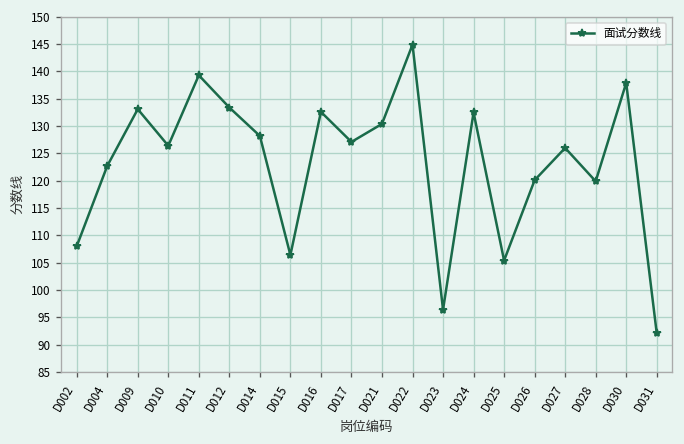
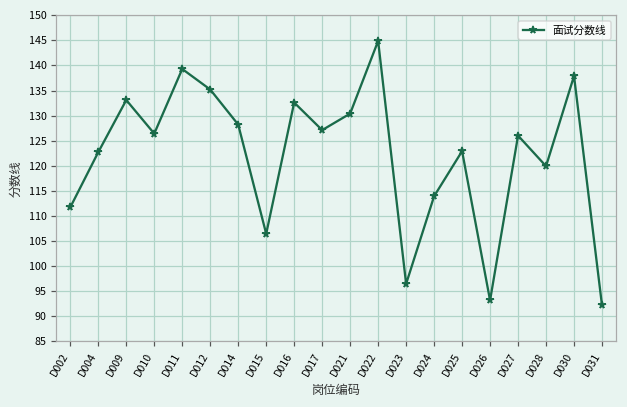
D002: 108 -> 112
D012: 133 -> 135
D024: 133 -> 114
D025: 105 -> 123
D026: 120 -> 93
